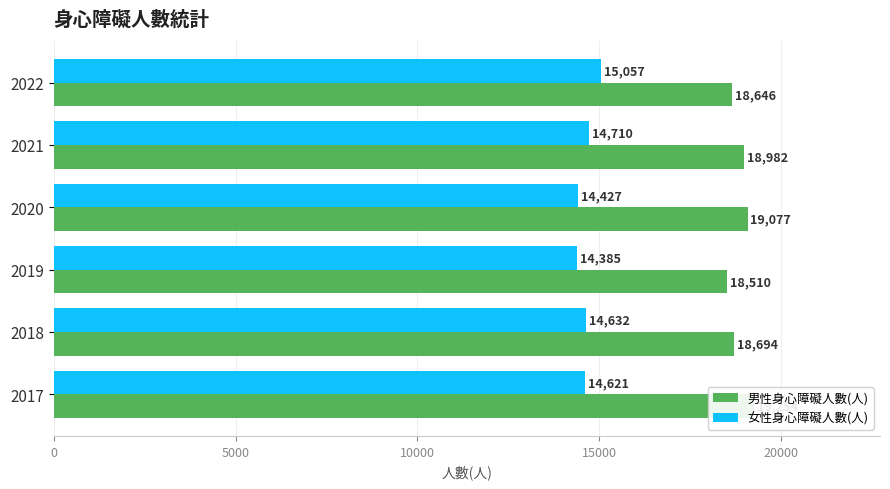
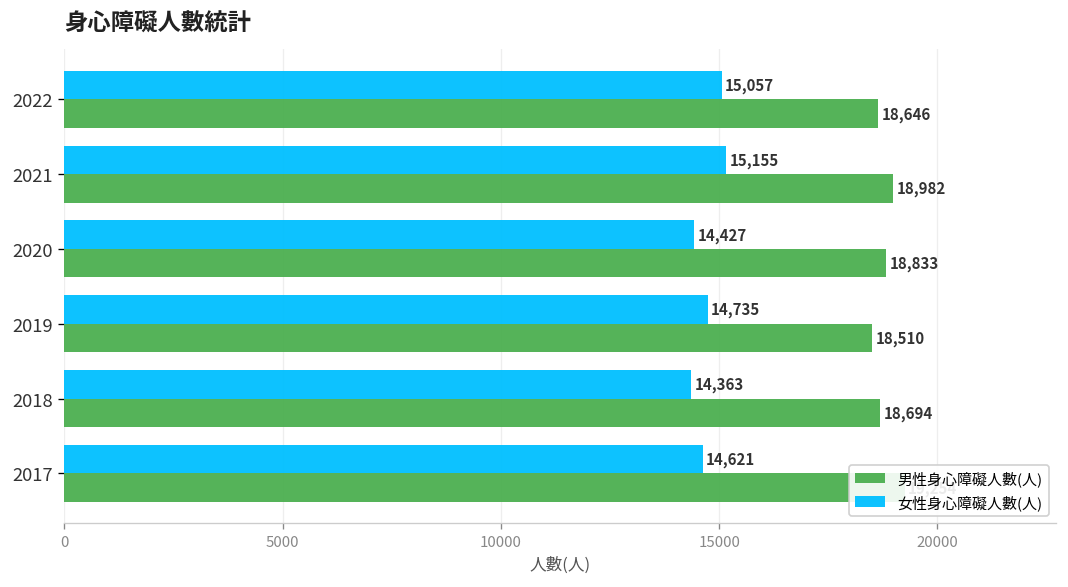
女性身心障礙人數(人), 2021: 14,710 -> 15,155
男性身心障礙人數(人), 2020: 19,077 -> 18,833
女性身心障礙人數(人), 2019: 14,385 -> 14,735
女性身心障礙人數(人), 2018: 14,632 -> 14,363
